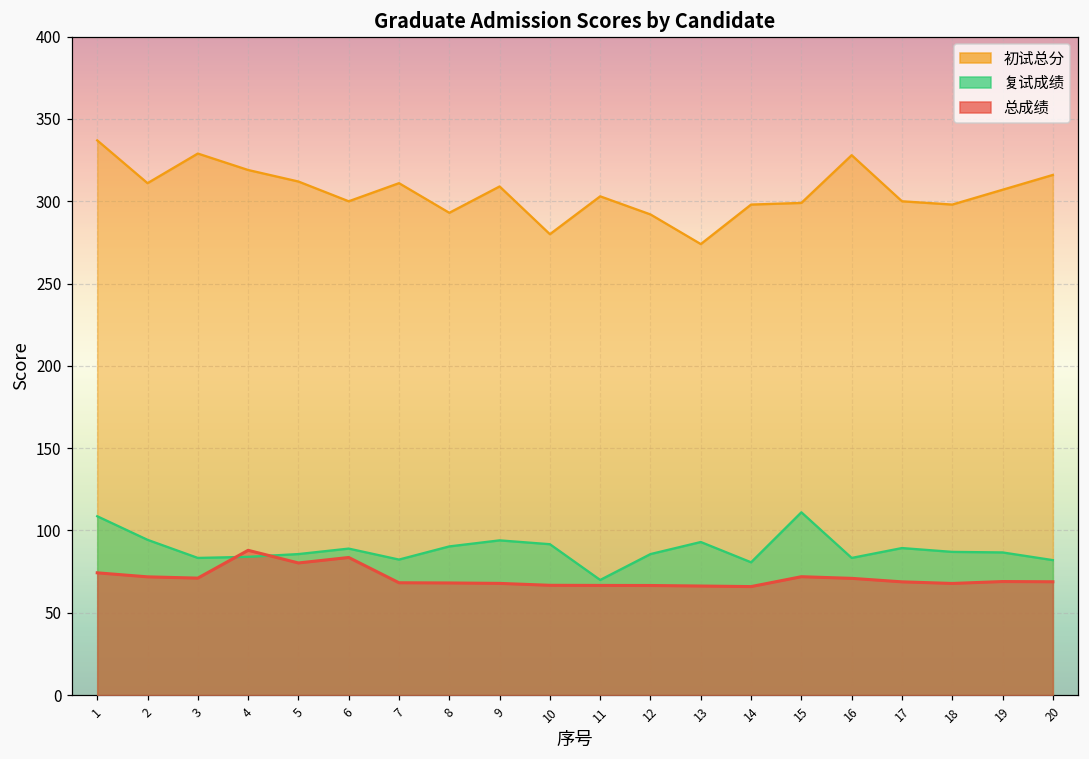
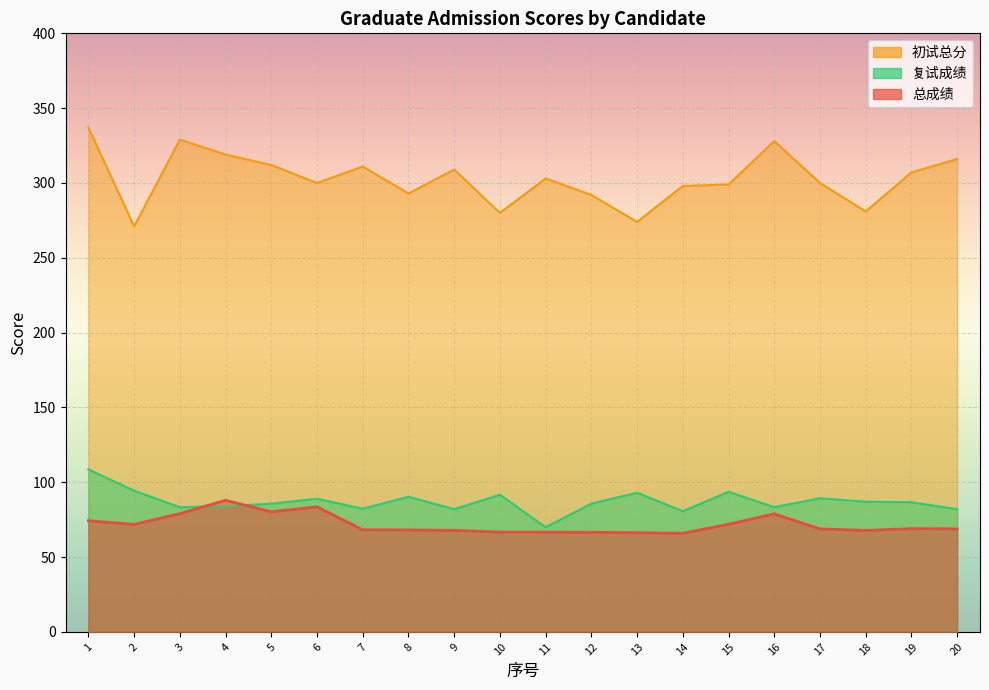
初试总分, 2: 311 -> 271
总成绩, 3: 71 -> 79
复试成绩, 9: 94 -> 82
复试成绩, 15: 111 -> 94
总成绩, 16: 71 -> 79
初试总分, 18: 298 -> 281
